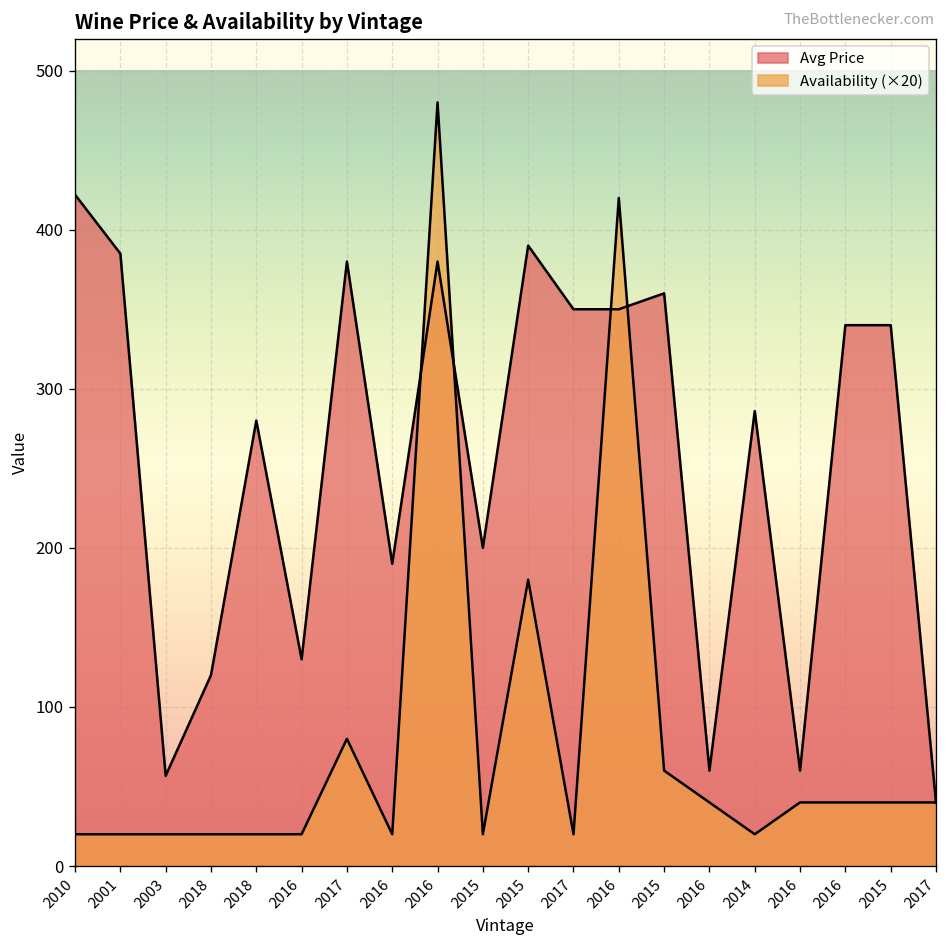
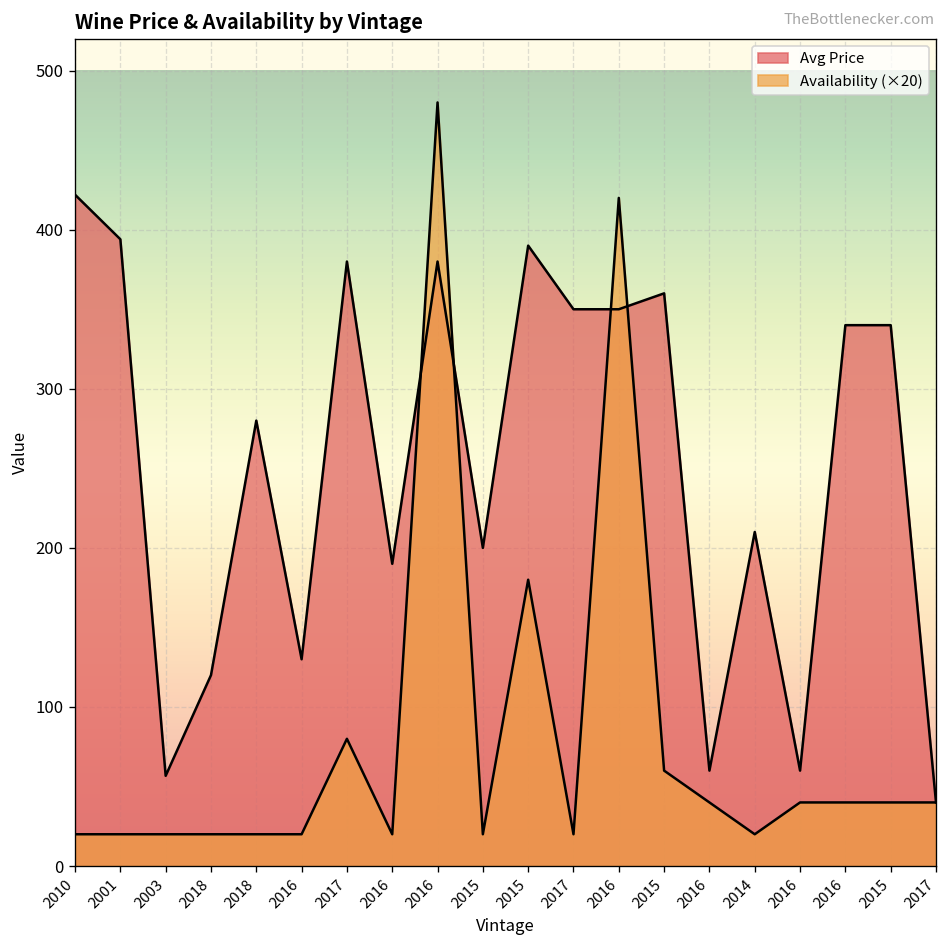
Avg Price, 2001: 385 -> 394
Avg Price, 2014: 286 -> 210
